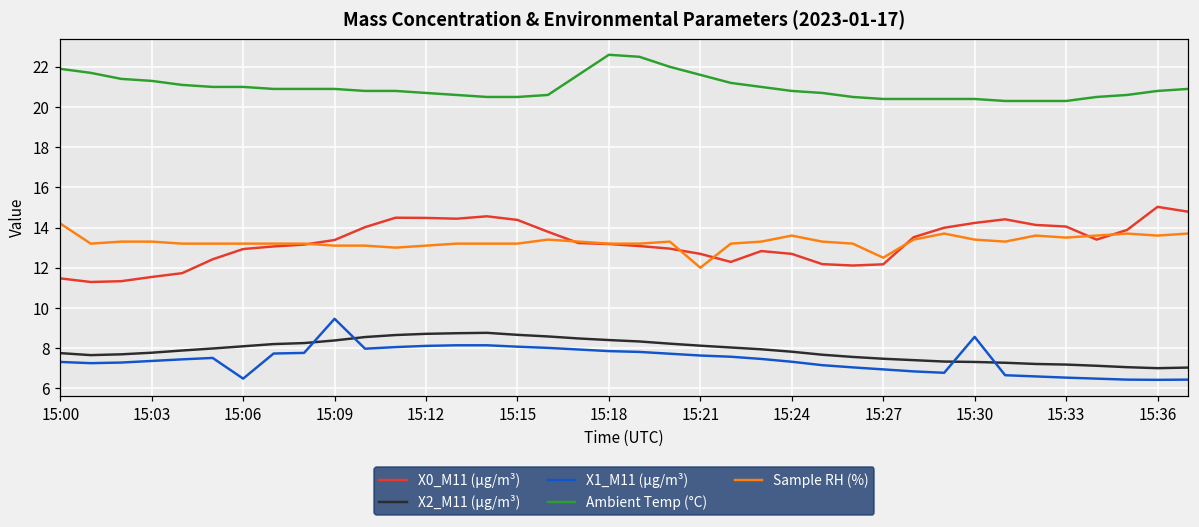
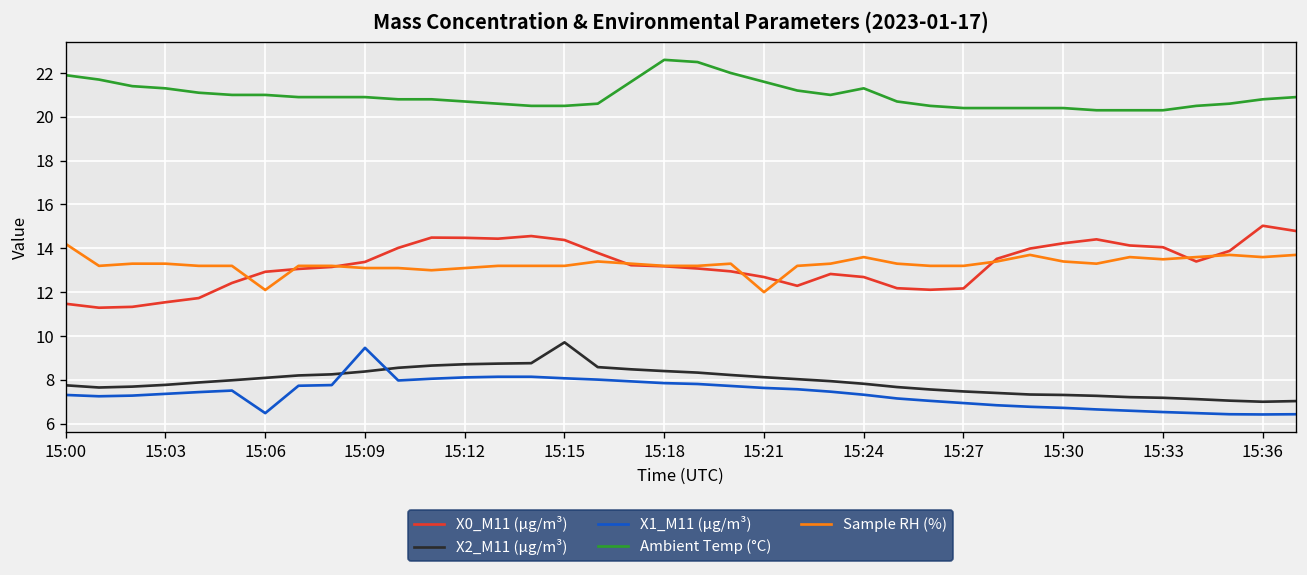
Sample RH (%), 15:06: 13.2 -> 12.1
X2_M11 (μg/m³), 15:15: 8.7 -> 9.7
Ambient Temp (°C), 15:24: 20.8 -> 21.3
Sample RH (%), 15:27: 12.5 -> 13.2
X1_M11 (μg/m³), 15:30: 8.6 -> 6.7
